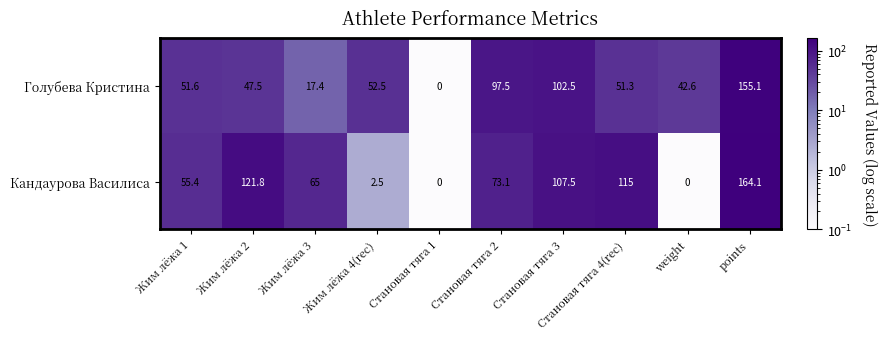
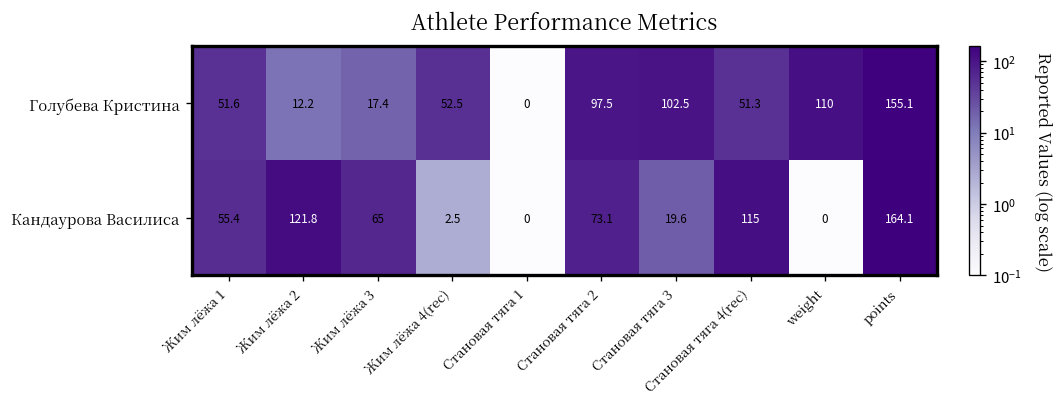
Голубева Кристина, Жим лёжа 2: 47.5 -> 12.2
Голубева Кристина, weight: 42.6 -> 110
Кандаурова Василиса, Становая тяга 3: 107.5 -> 19.6
